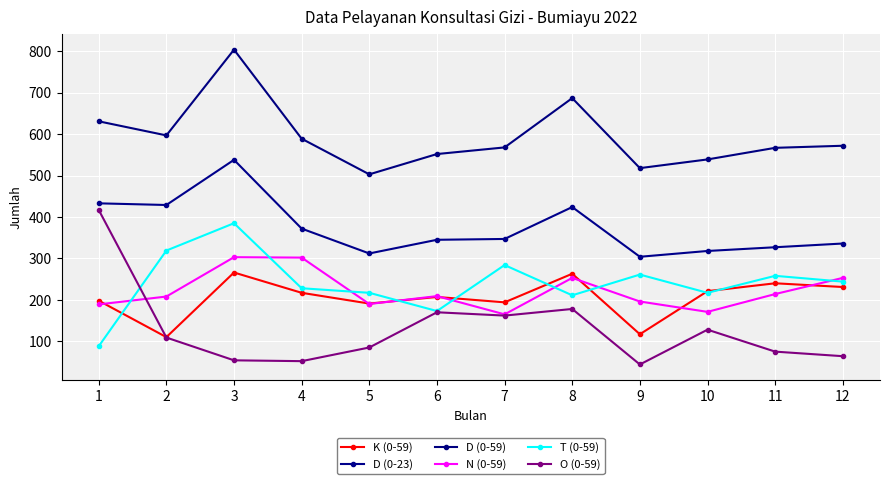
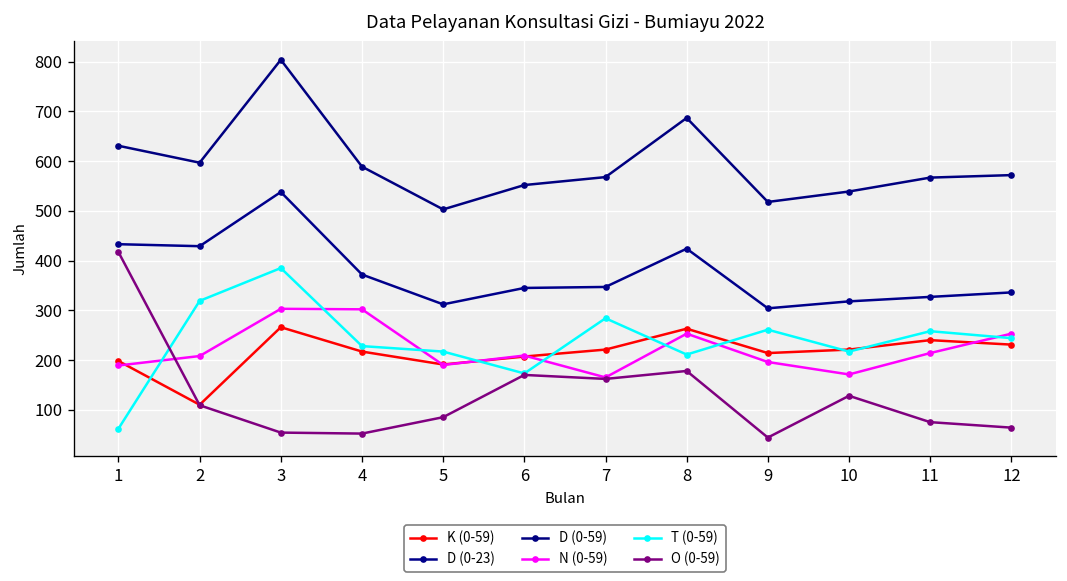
T (0-59), 1: 90 -> 60
K (0-59), 7: 190 -> 220
K (0-59), 9: 120 -> 210
